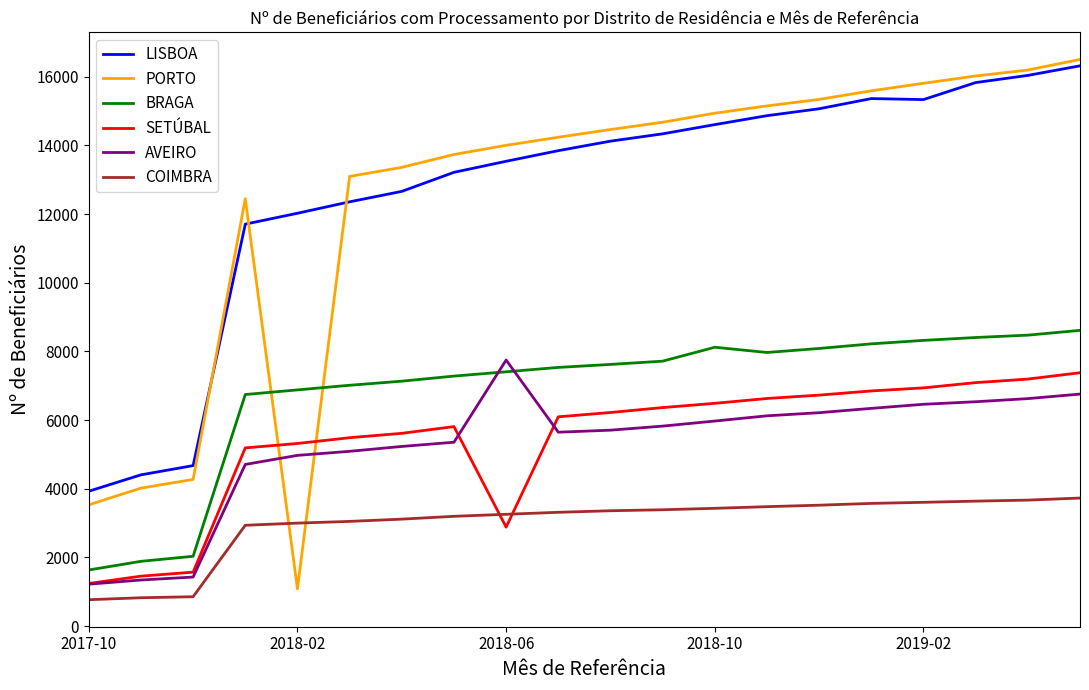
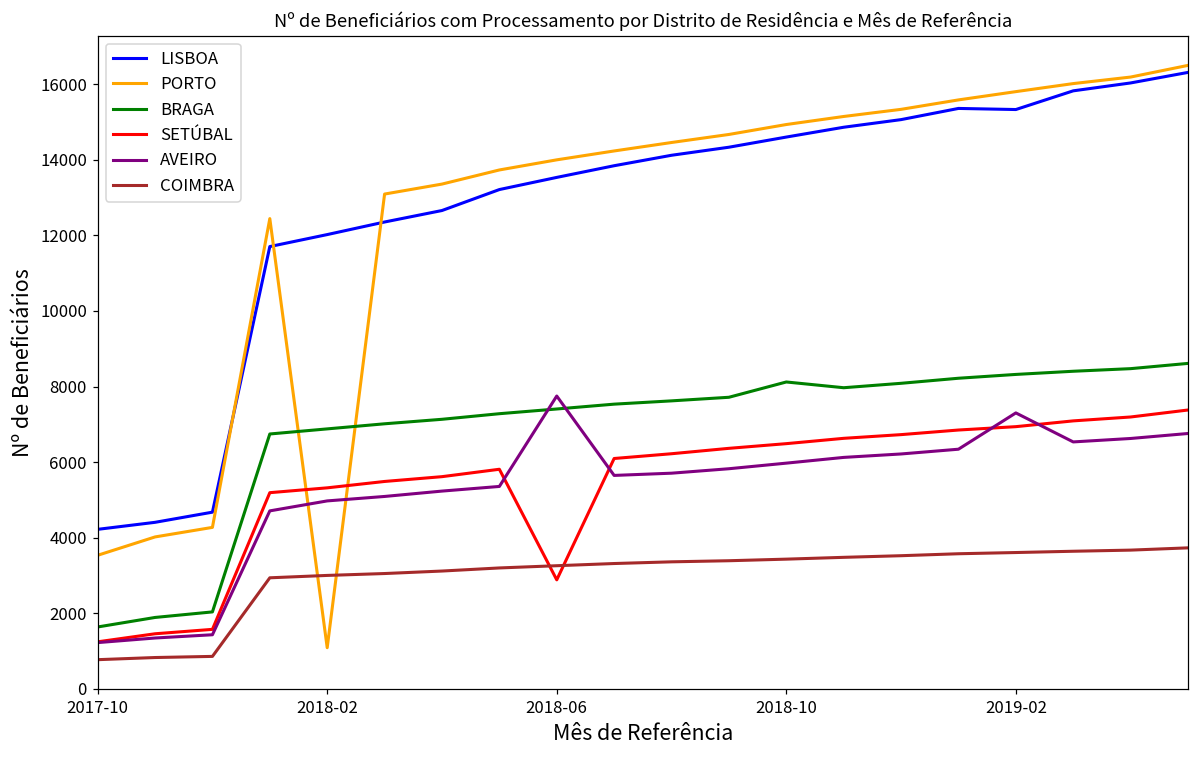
LISBOA, 2017-10: 3900 -> 4200
AVEIRO, 2019-02: 6500 -> 7300
